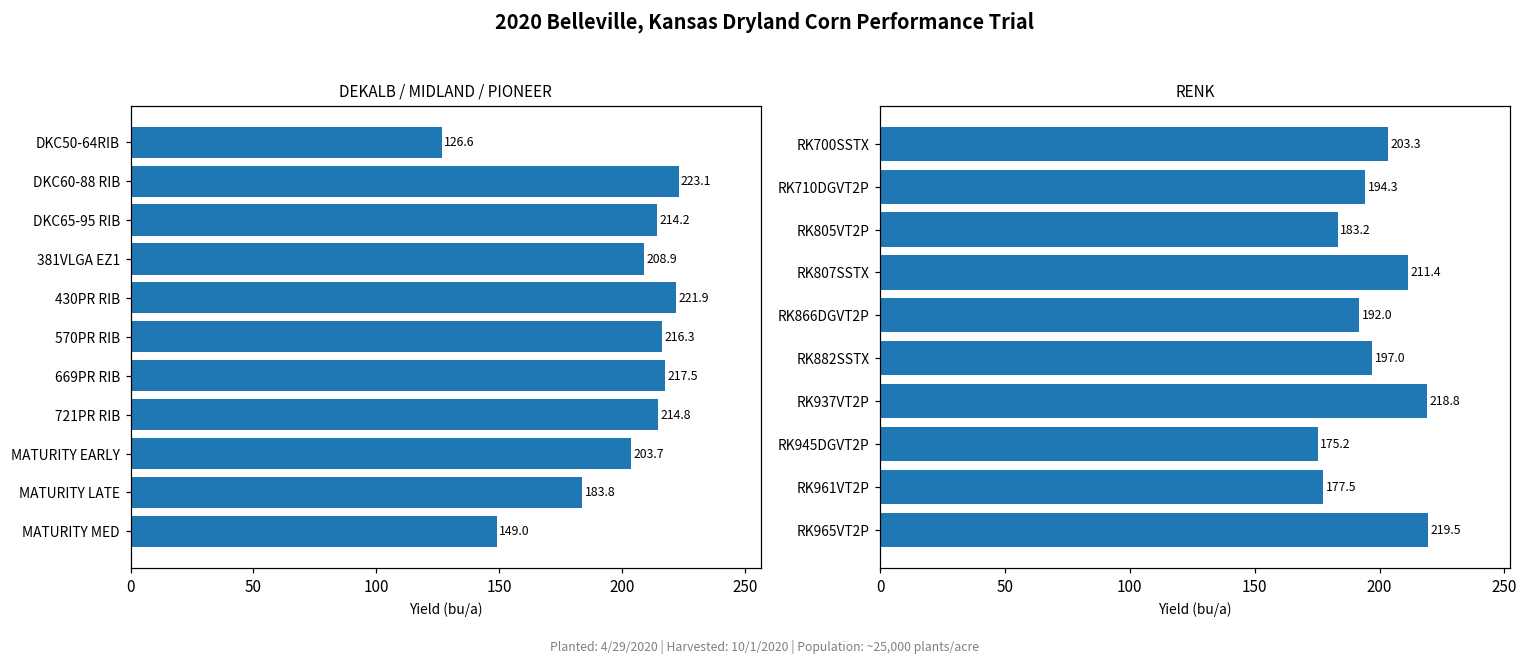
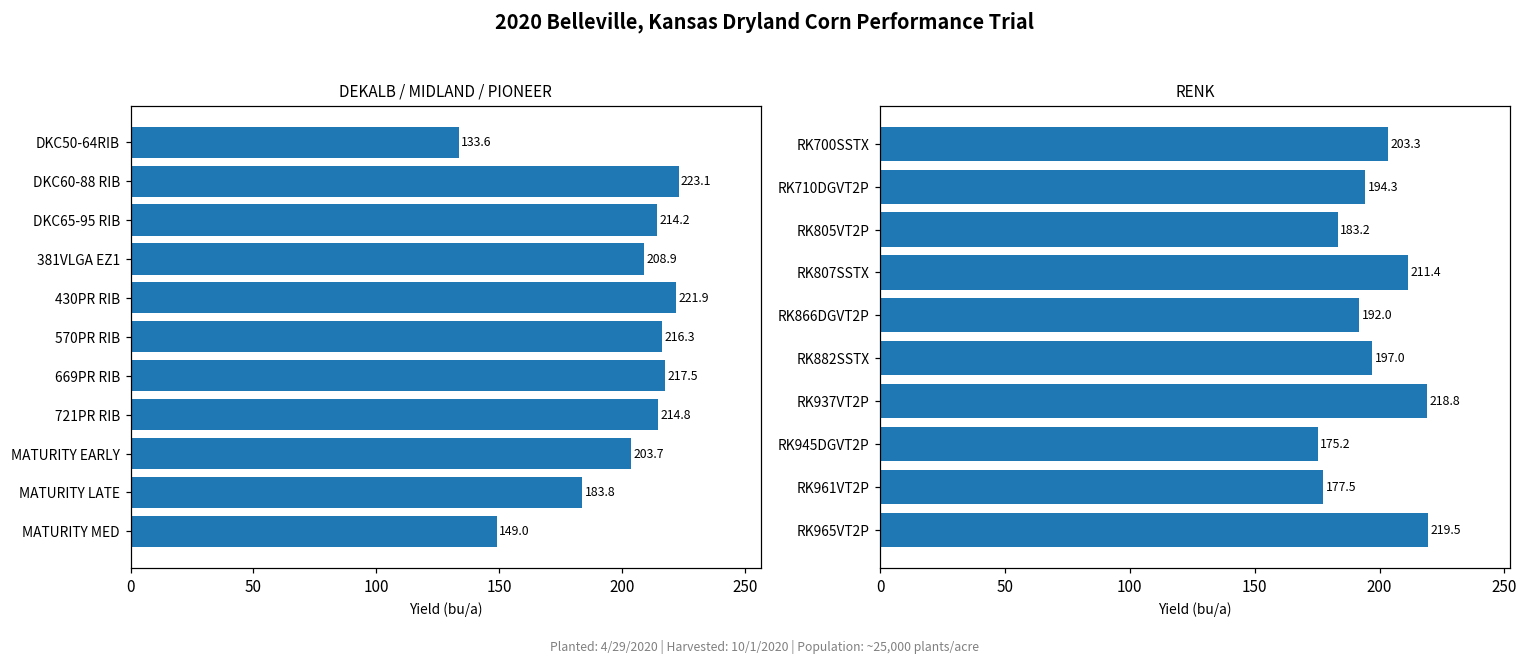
DEKALB / MIDLAND / PIONEER, DKC50-64RIB: 126.6 -> 133.6
